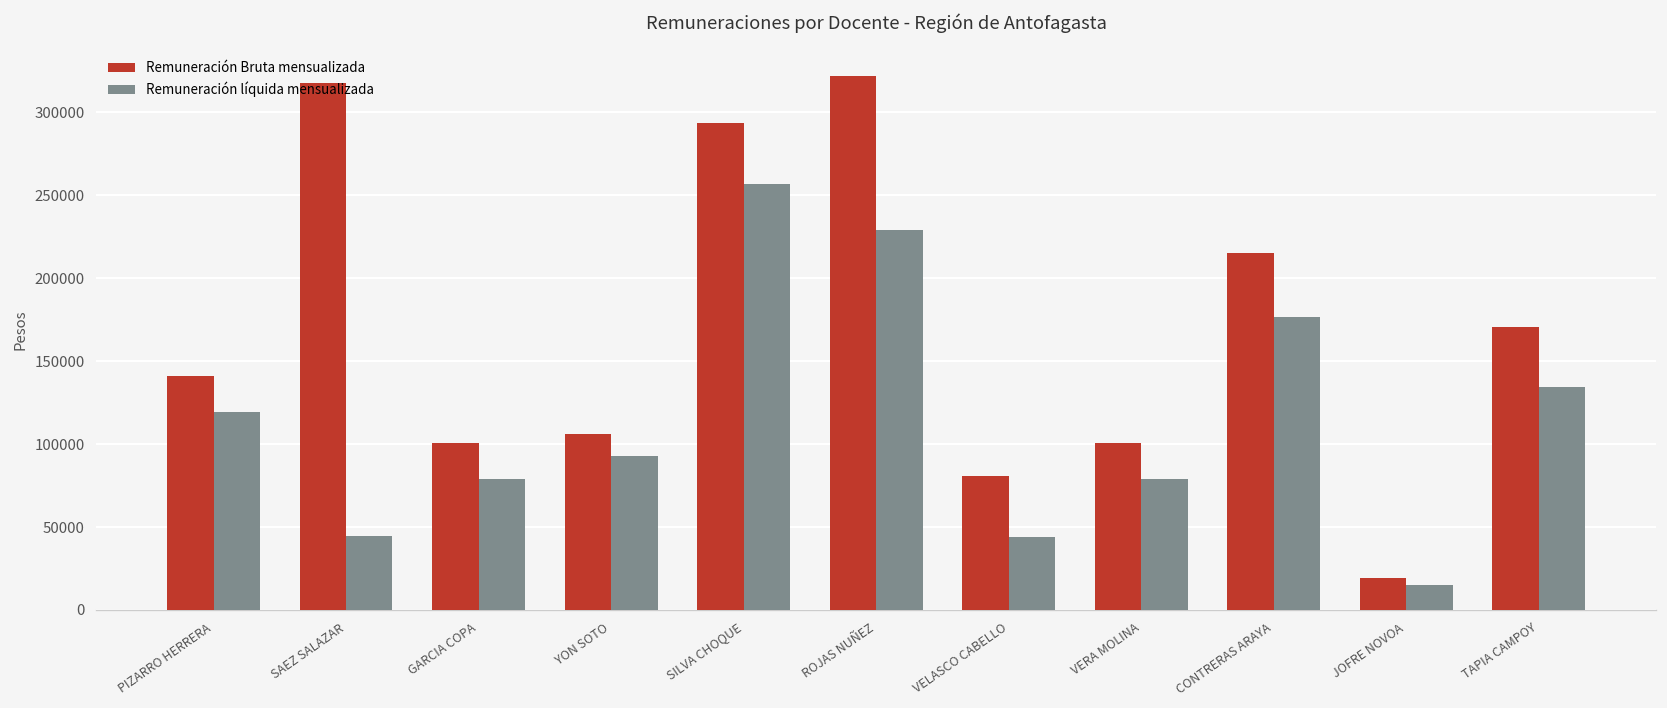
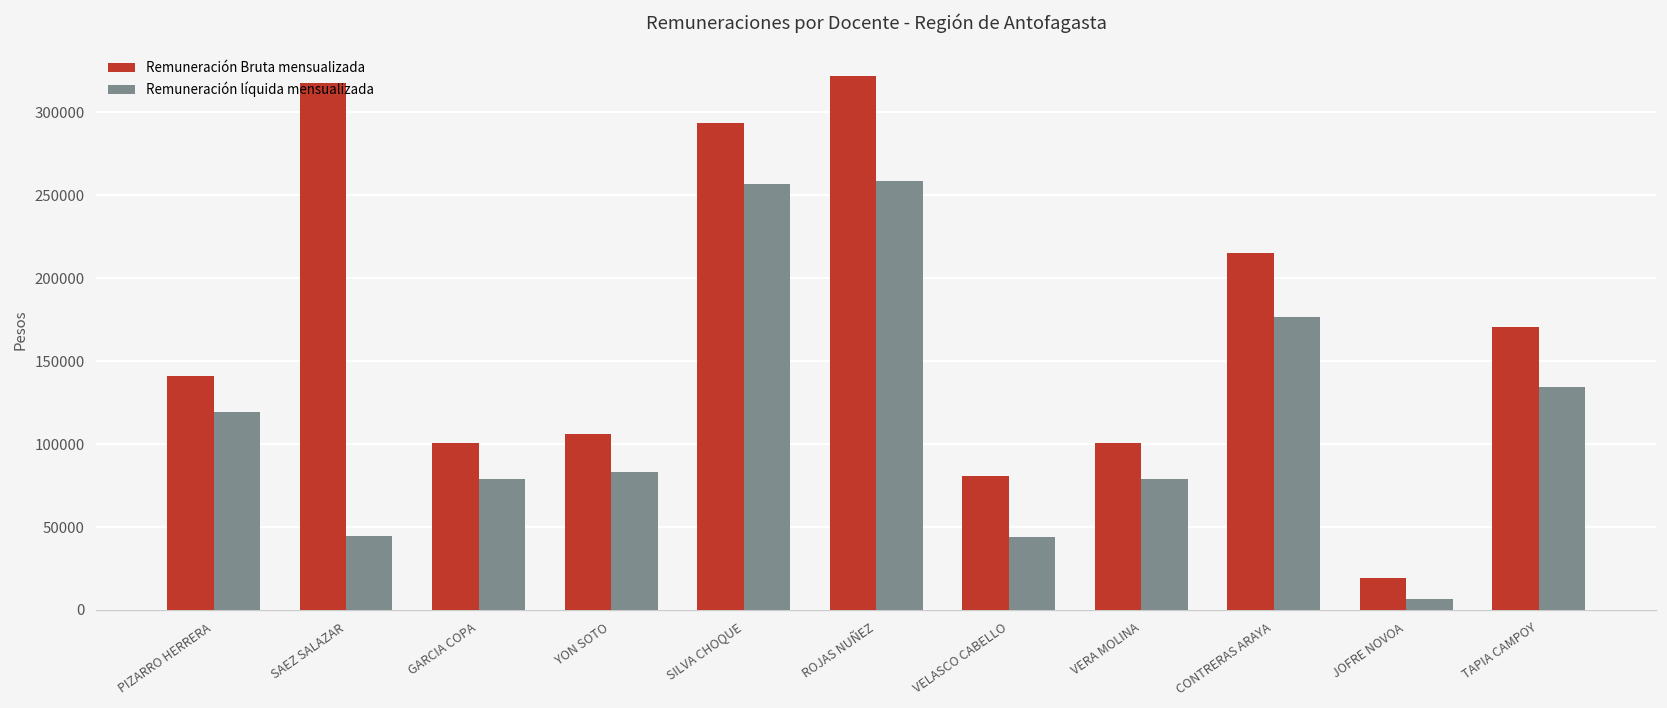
Remuneración líquida mensualizada, YON SOTO: 93000 -> 83000
Remuneración líquida mensualizada, ROJAS NUÑEZ: 229000 -> 258000
Remuneración líquida mensualizada, JOFRE NOVOA: 15000 -> 6000
